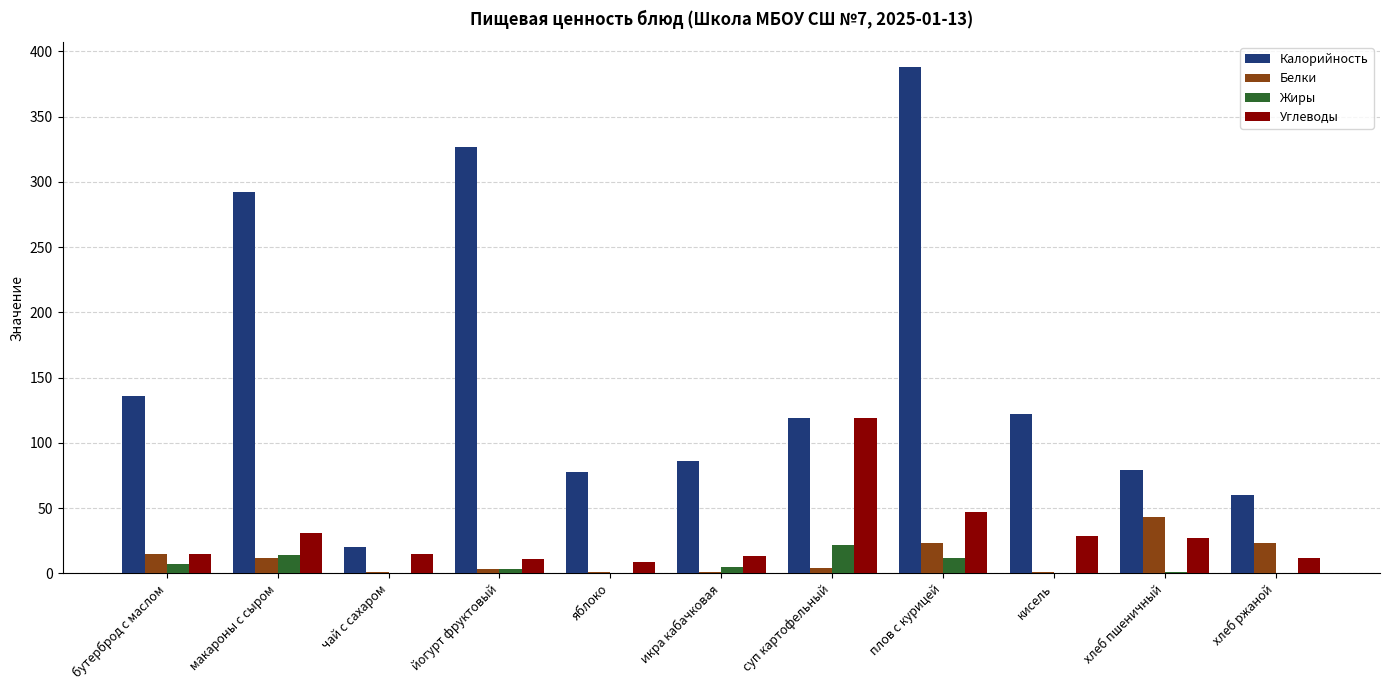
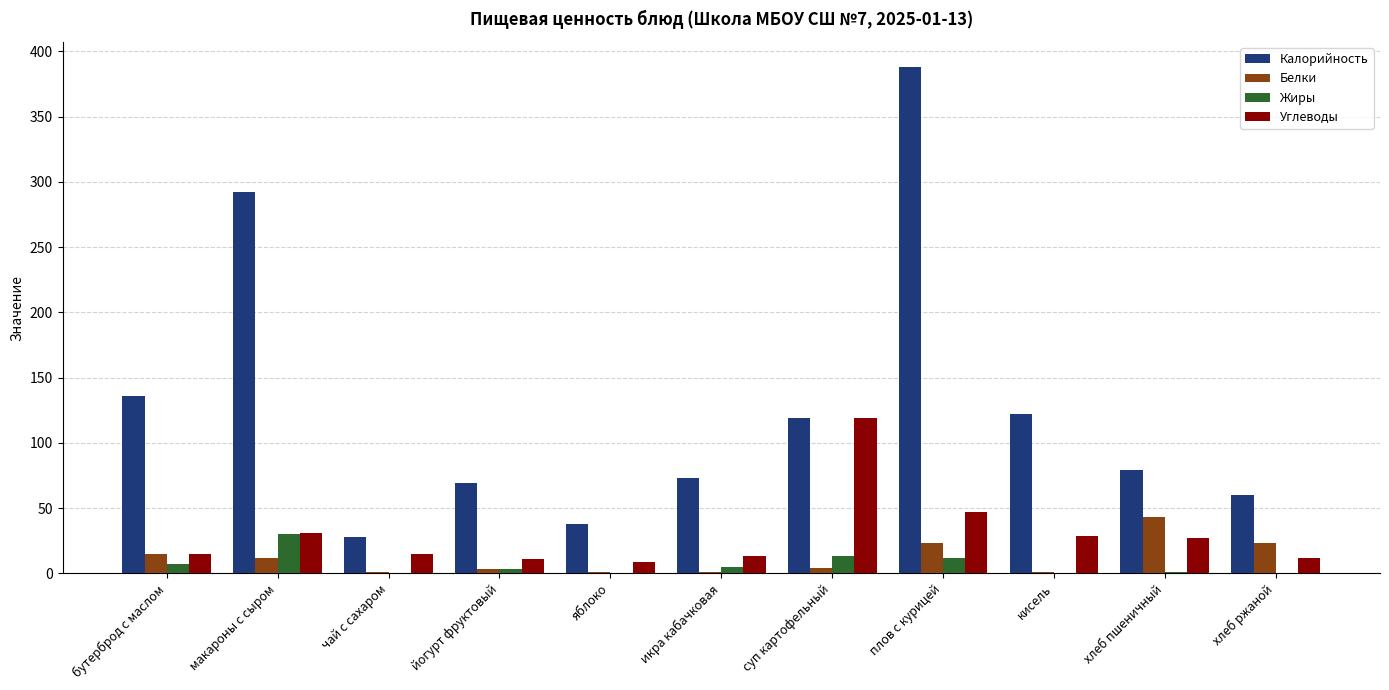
Жиры, макароны с сыром: 14 -> 30
Калорийность, чай с сахаром: 20 -> 28
Калорийность, йогурт фруктовый: 327 -> 69
Калорийность, яблоко: 78 -> 38
Калорийность, икра кабачковая: 86 -> 73
Жиры, суп картофельный: 22 -> 13
